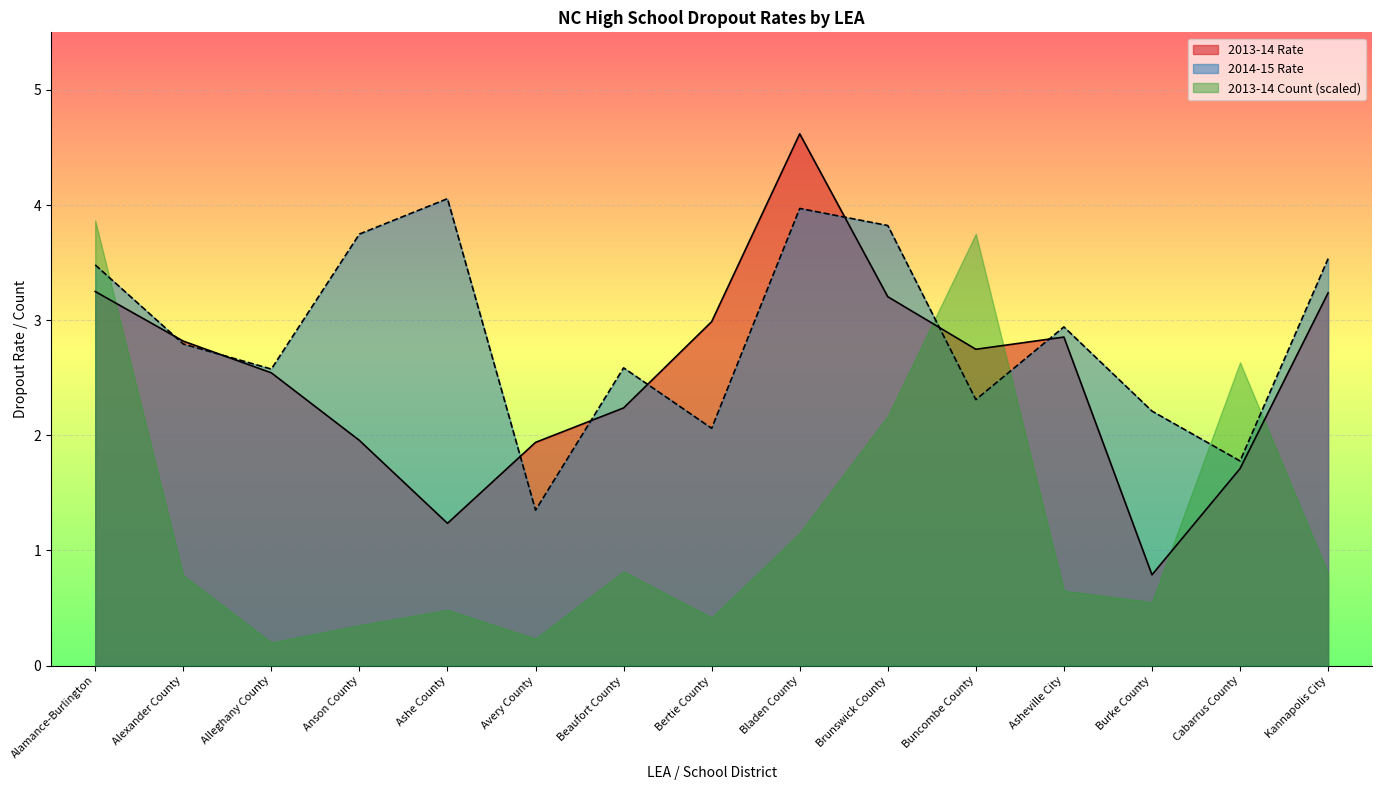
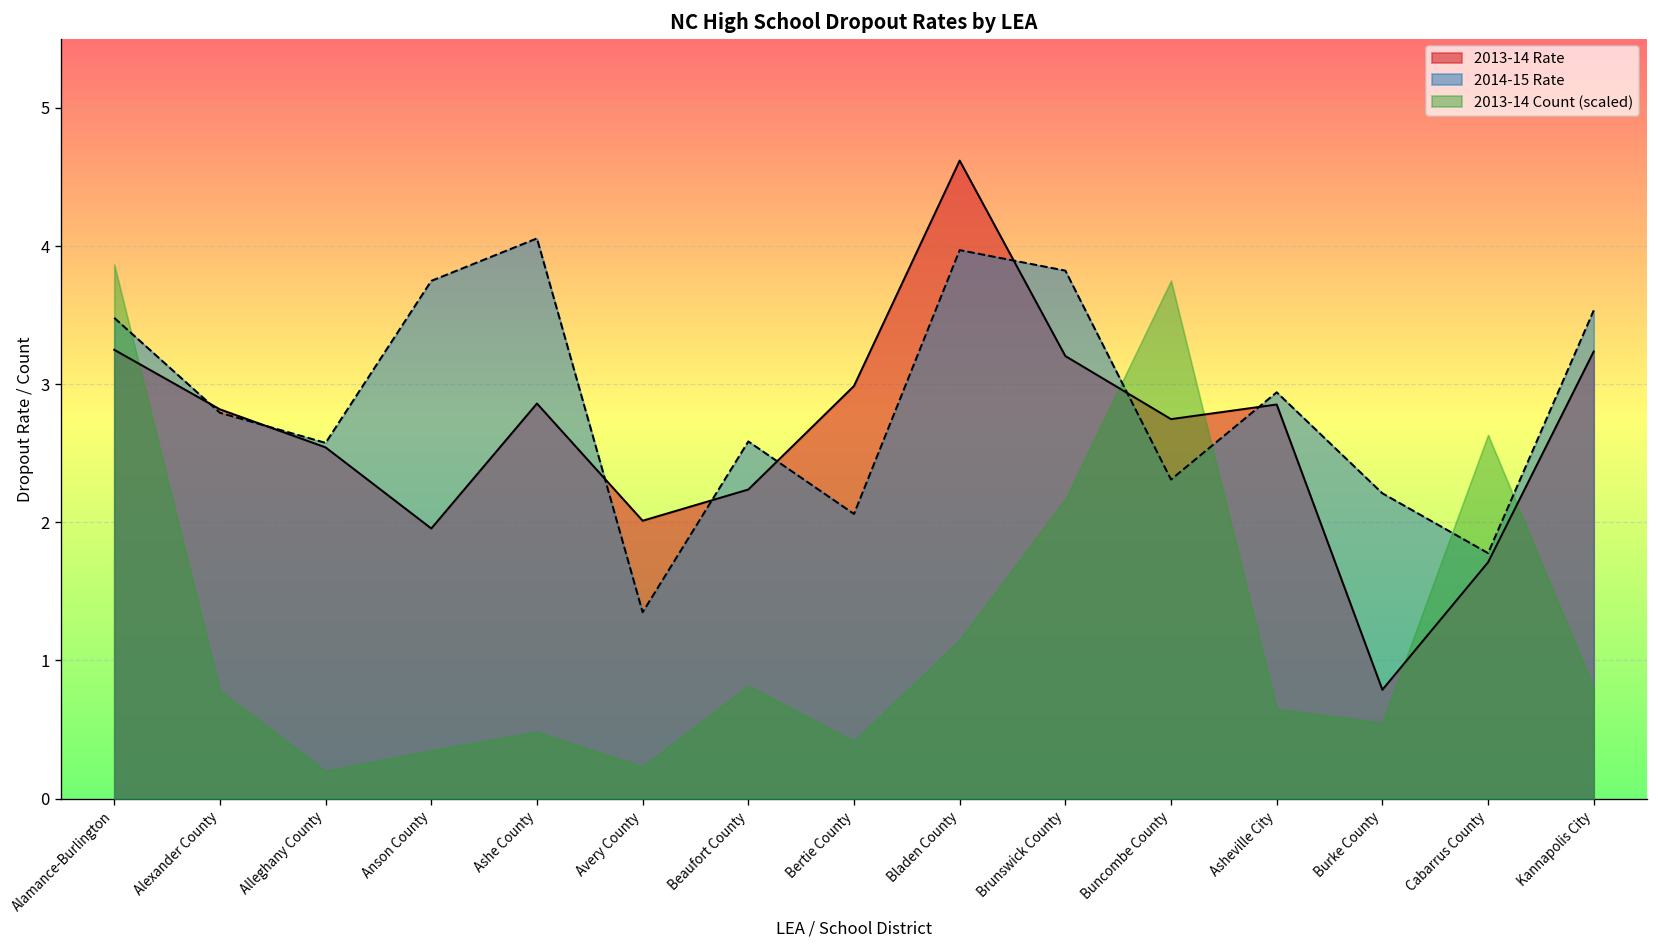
2013-14 Rate, Ashe County: 1.24 -> 2.86
2013-14 Rate, Avery County: 1.94 -> 2.01
